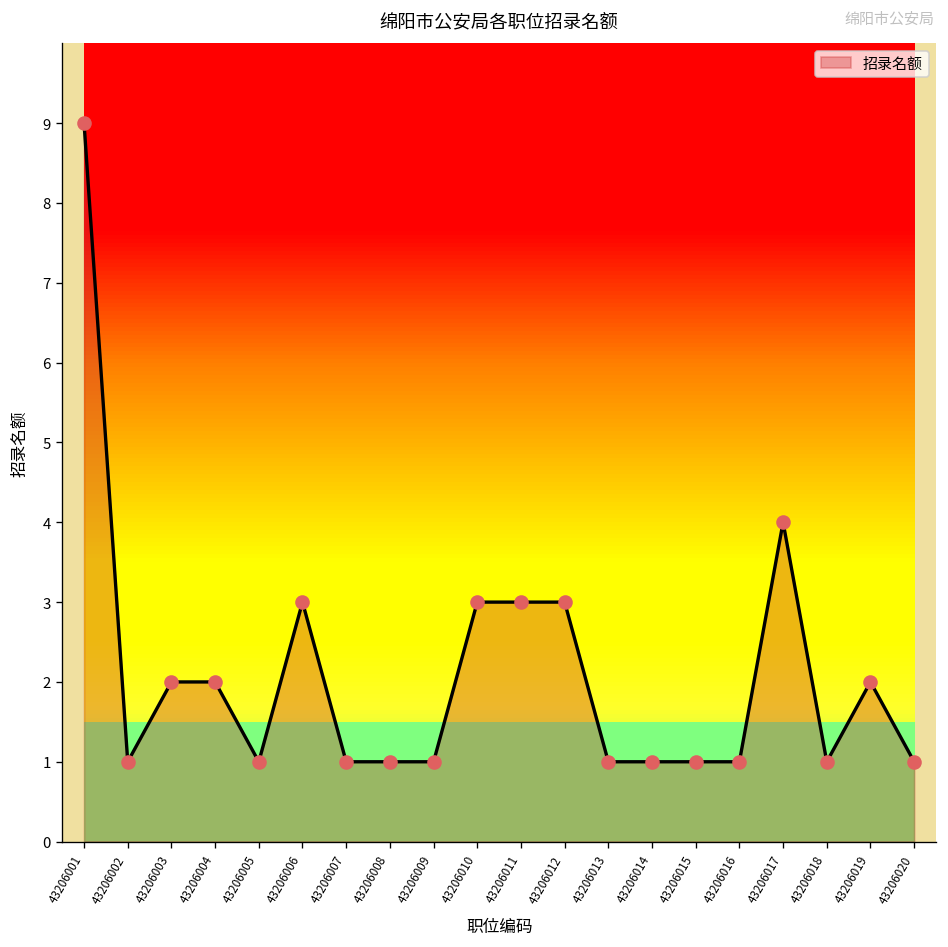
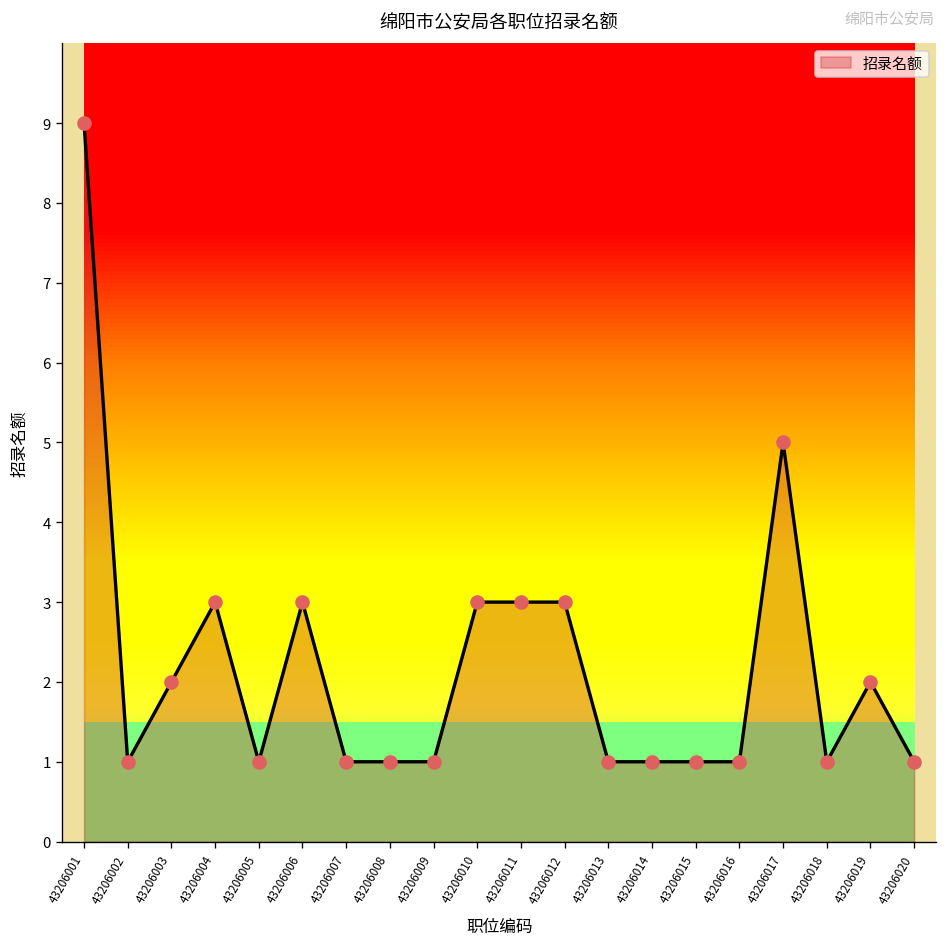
43206004: 2 -> 3
43206017: 4 -> 5
